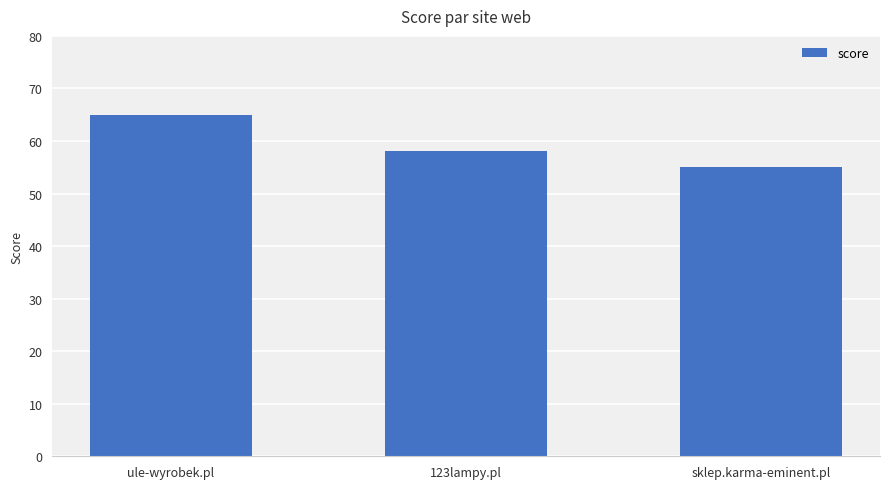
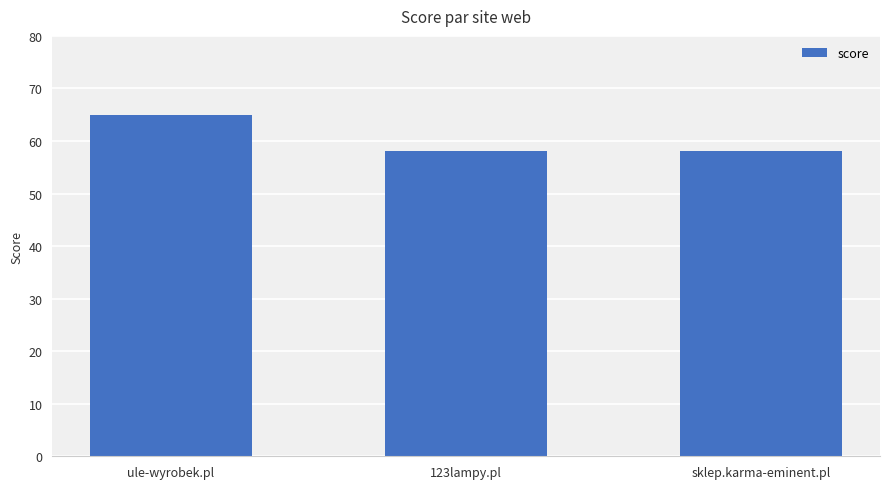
sklep.karma-eminent.pl: 55 -> 58
